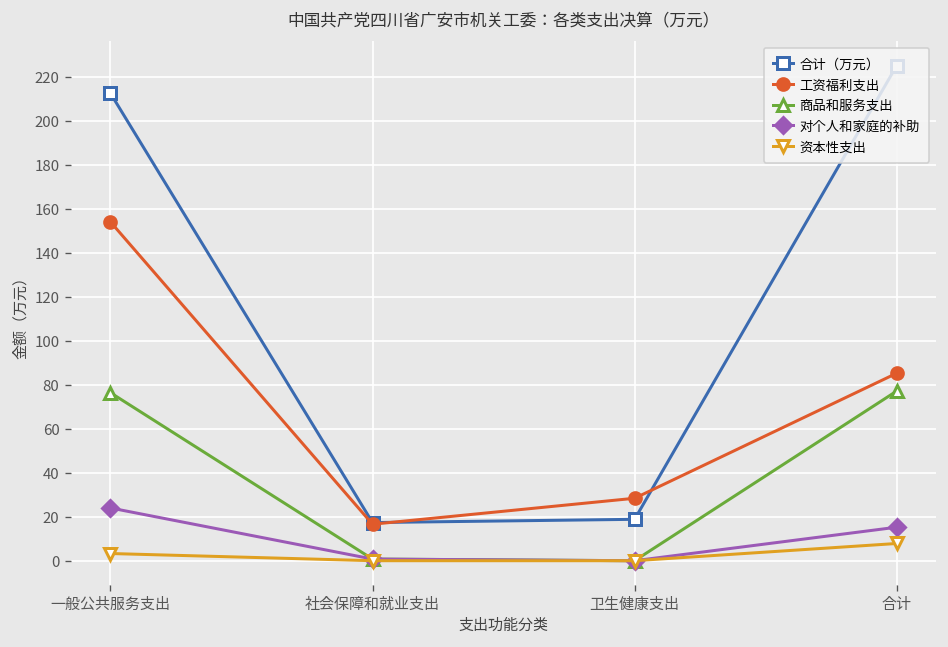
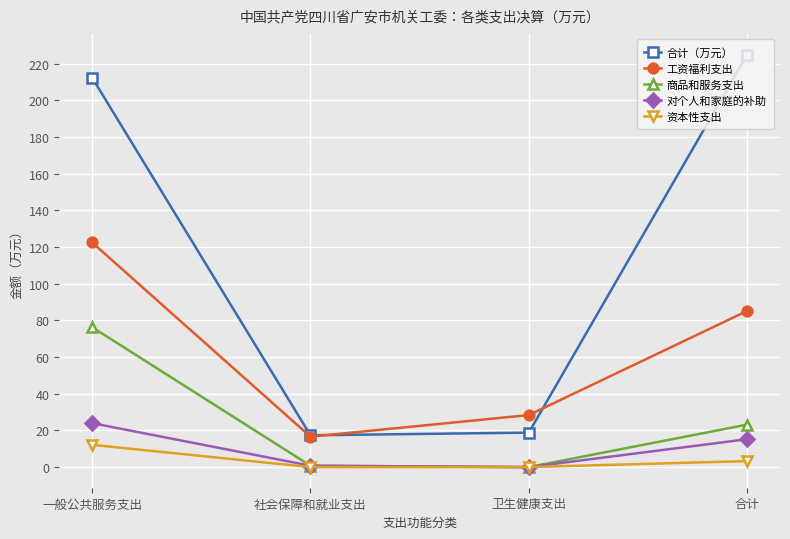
工资福利支出, 一般公共服务支出: 154 -> 123
资本性支出, 一般公共服务支出: 3 -> 12
商品和服务支出, 合计: 77 -> 23
资本性支出, 合计: 8 -> 3
